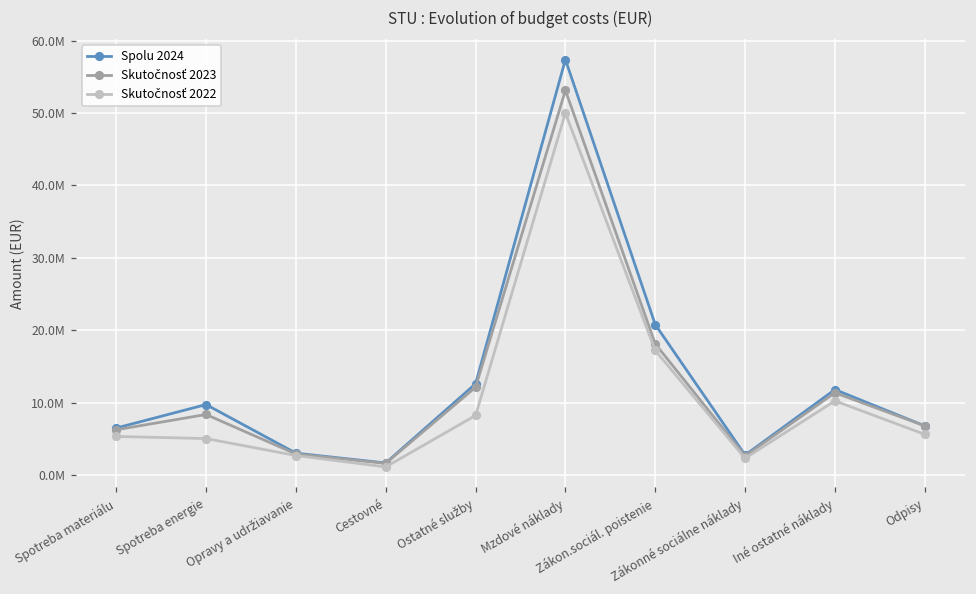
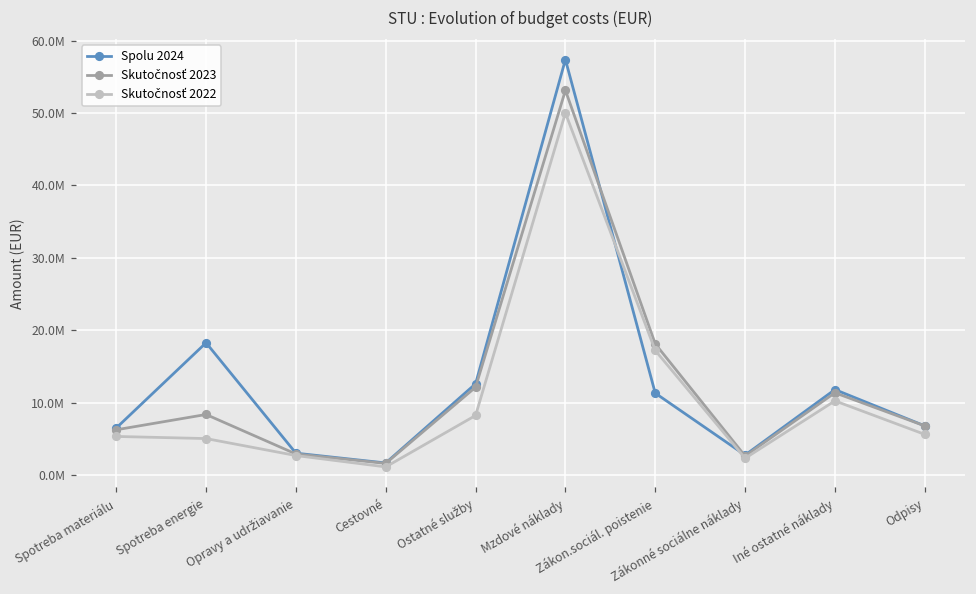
Spolu 2024, Spotreba energie: 10000000 -> 18000000
Spolu 2024, Zákon.sociál. poistenie: 21000000 -> 11000000
